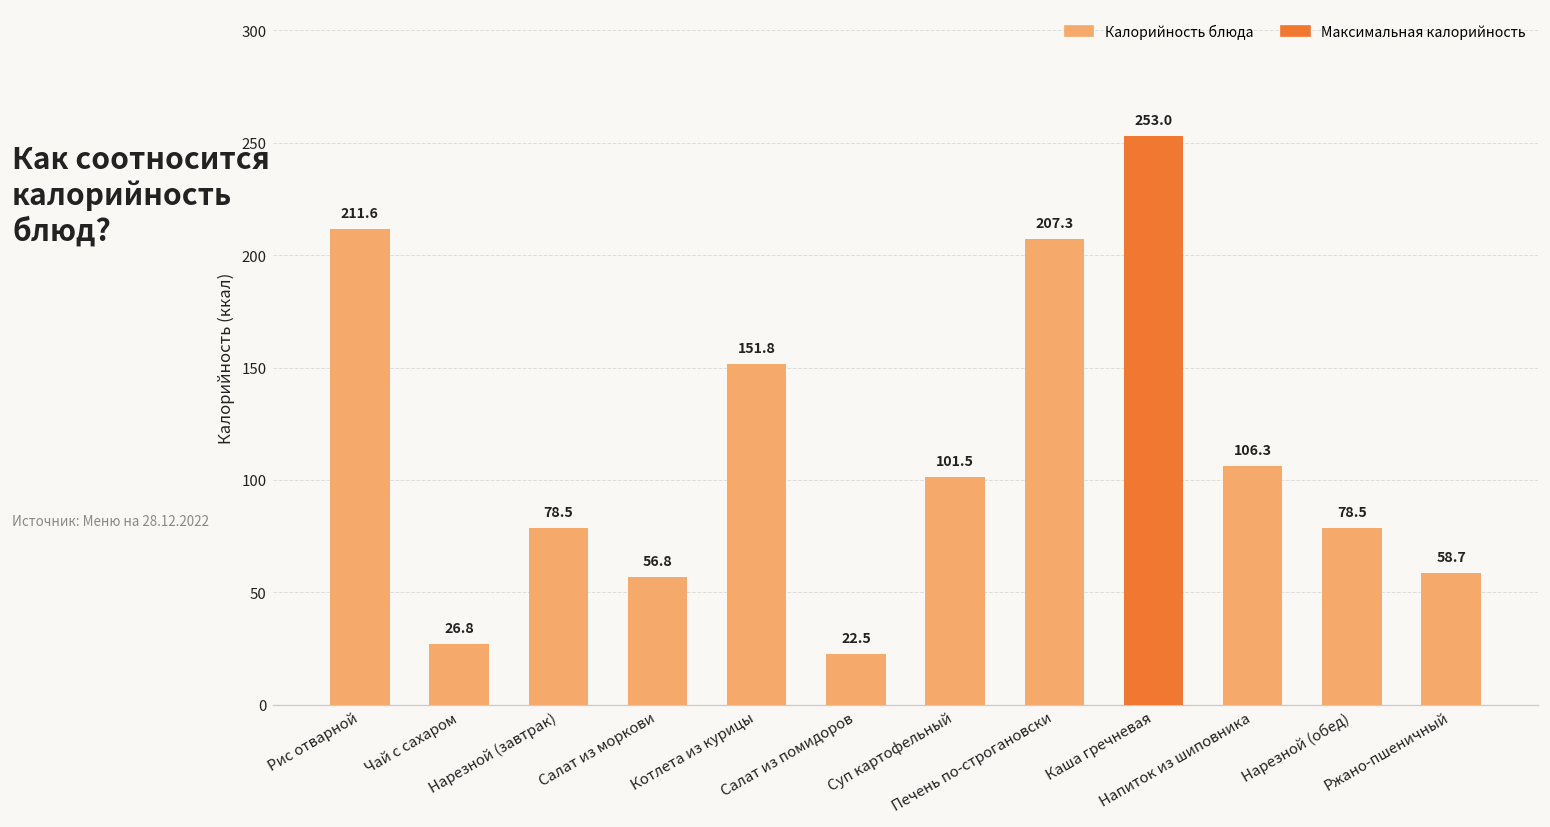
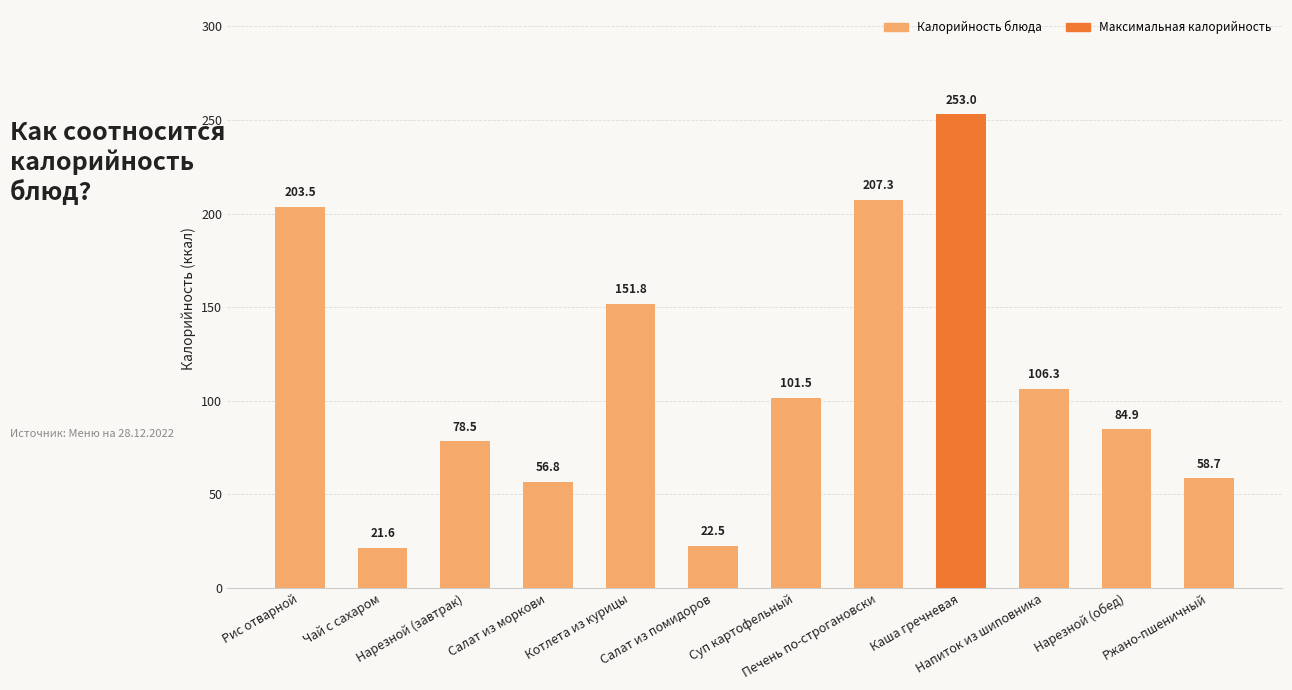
Рис отварной: 211.6 -> 203.5
Чай с сахаром: 26.8 -> 21.6
Нарезной (обед): 78.5 -> 84.9
